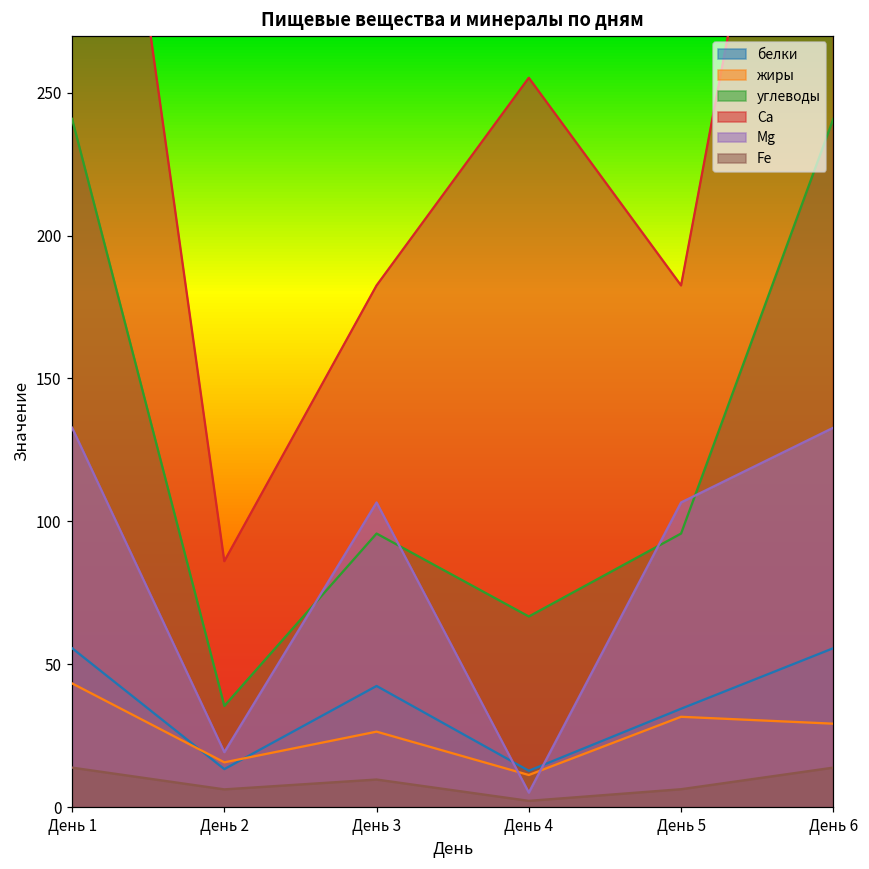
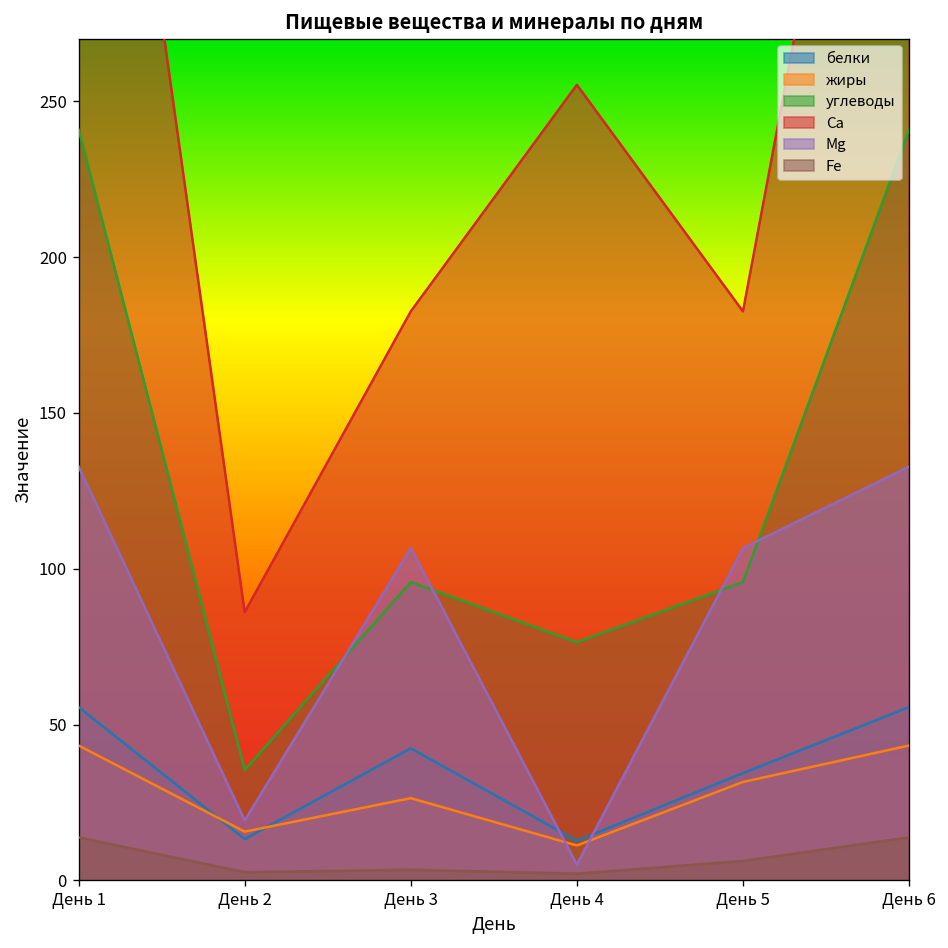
Fe, День 2: 6 -> 3
Fe, День 3: 10 -> 3
углеводы, День 4: 67 -> 76
жиры, День 6: 29 -> 43
